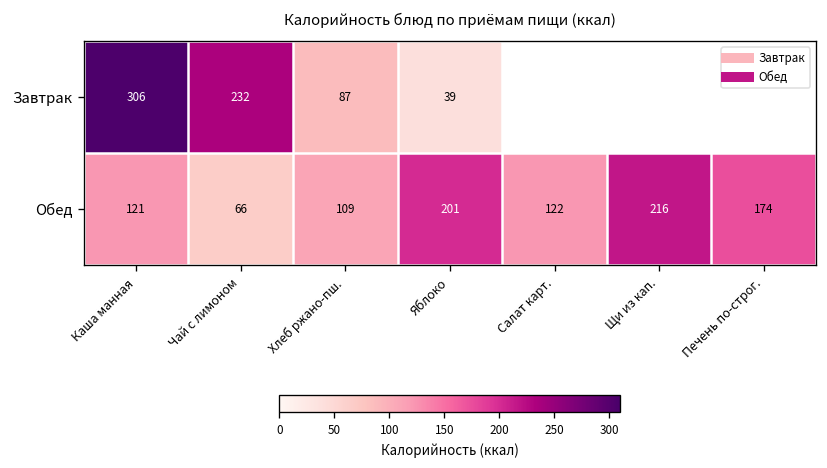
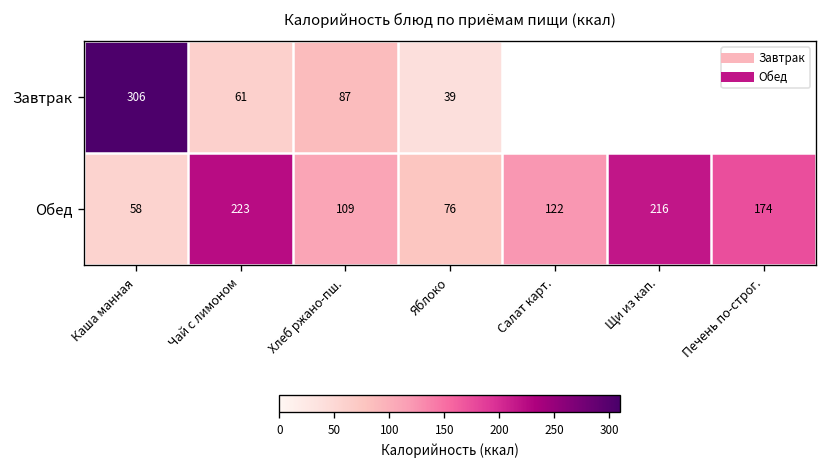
Завтрак, Чай с лимоном: 232 -> 61
Обед, Каша манная: 121 -> 58
Обед, Чай с лимоном: 66 -> 223
Обед, Яблоко: 201 -> 76
